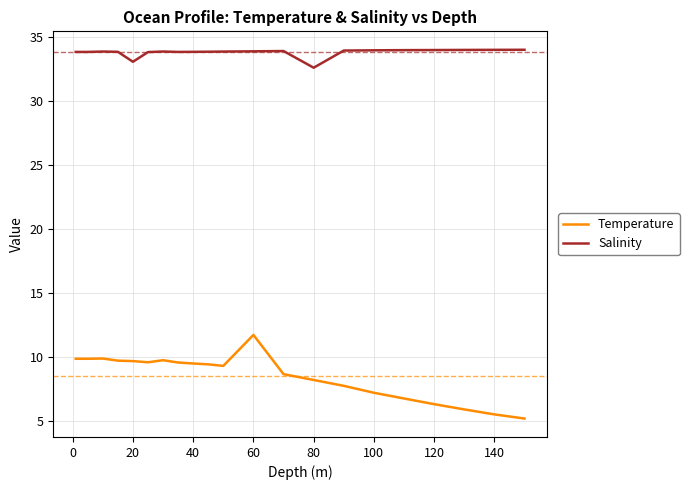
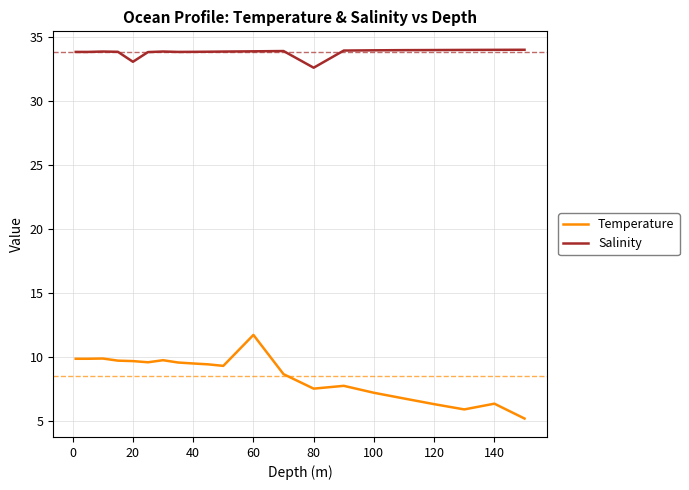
Temperature, 80: 8.2 -> 7.5
Temperature, 140: 5.5 -> 6.3
